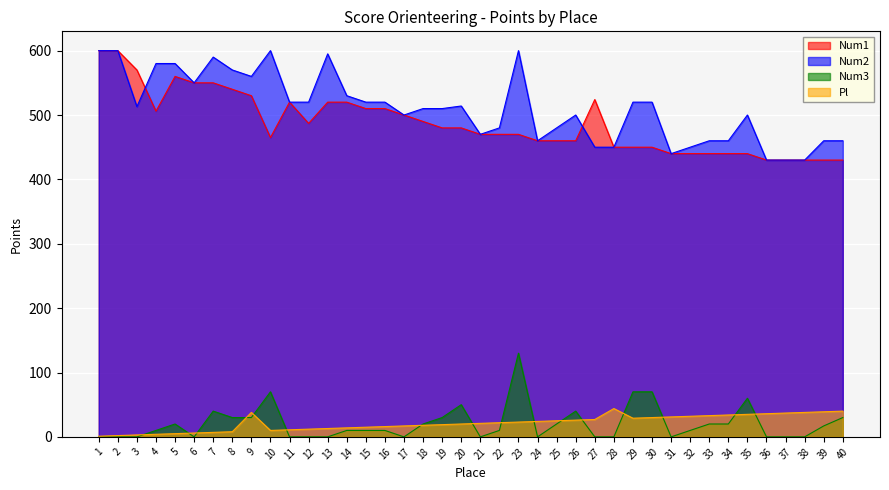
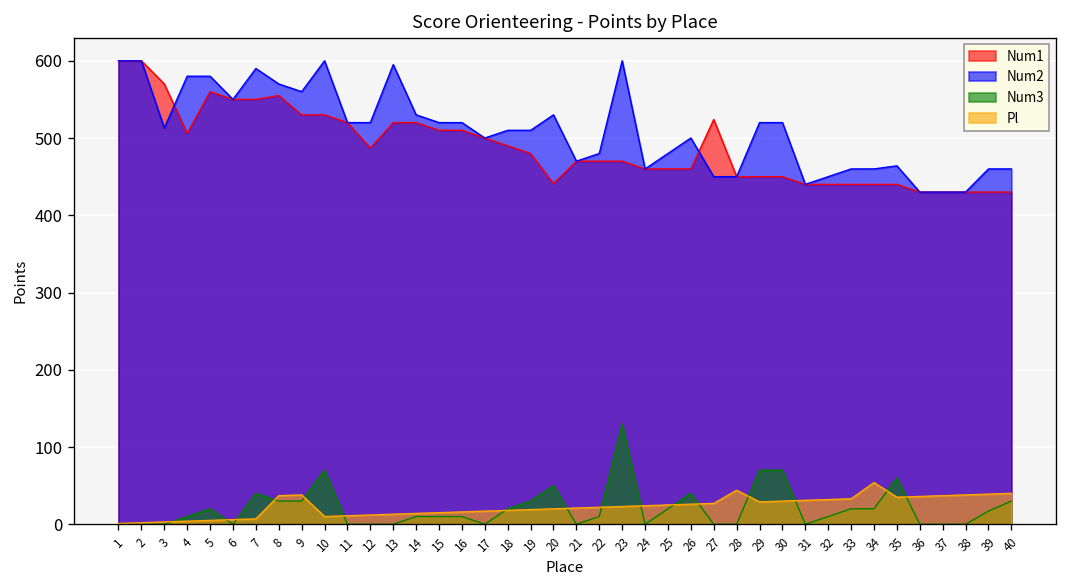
Num1, 8: 540 -> 560
Pl, 8: 10 -> 40
Num1, 10: 470 -> 530
Num1, 20: 480 -> 440
Num2, 20: 510 -> 530
Pl, 34: 30 -> 50
Num2, 35: 500 -> 460
